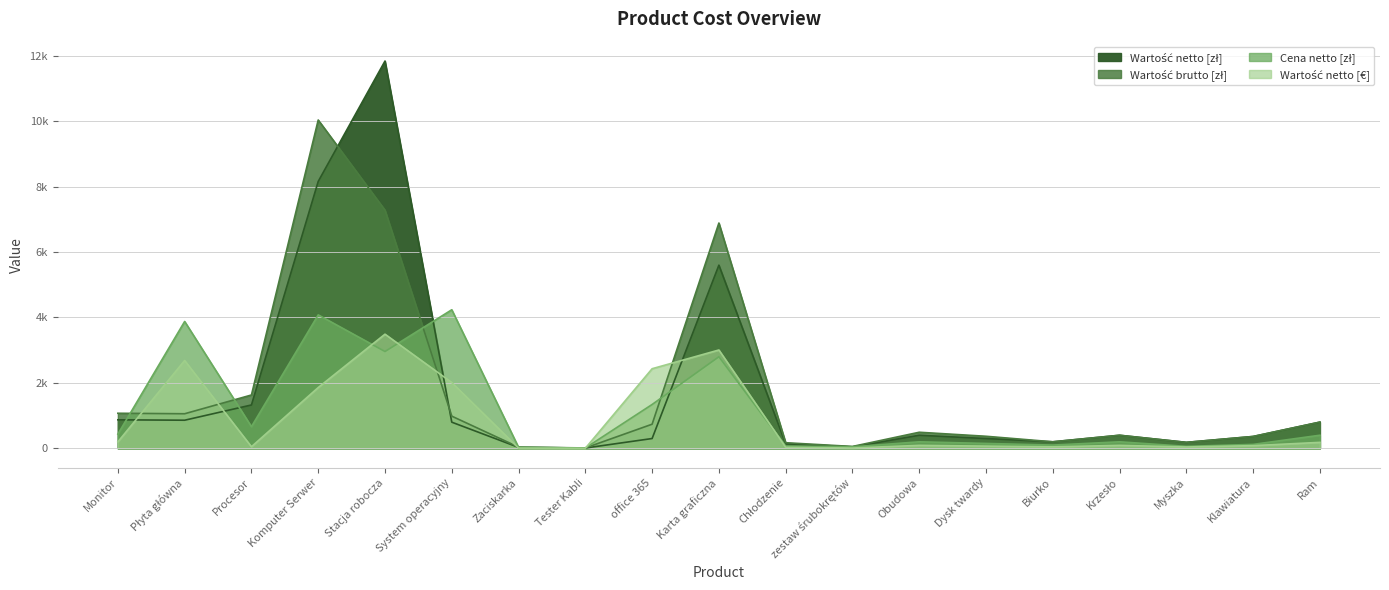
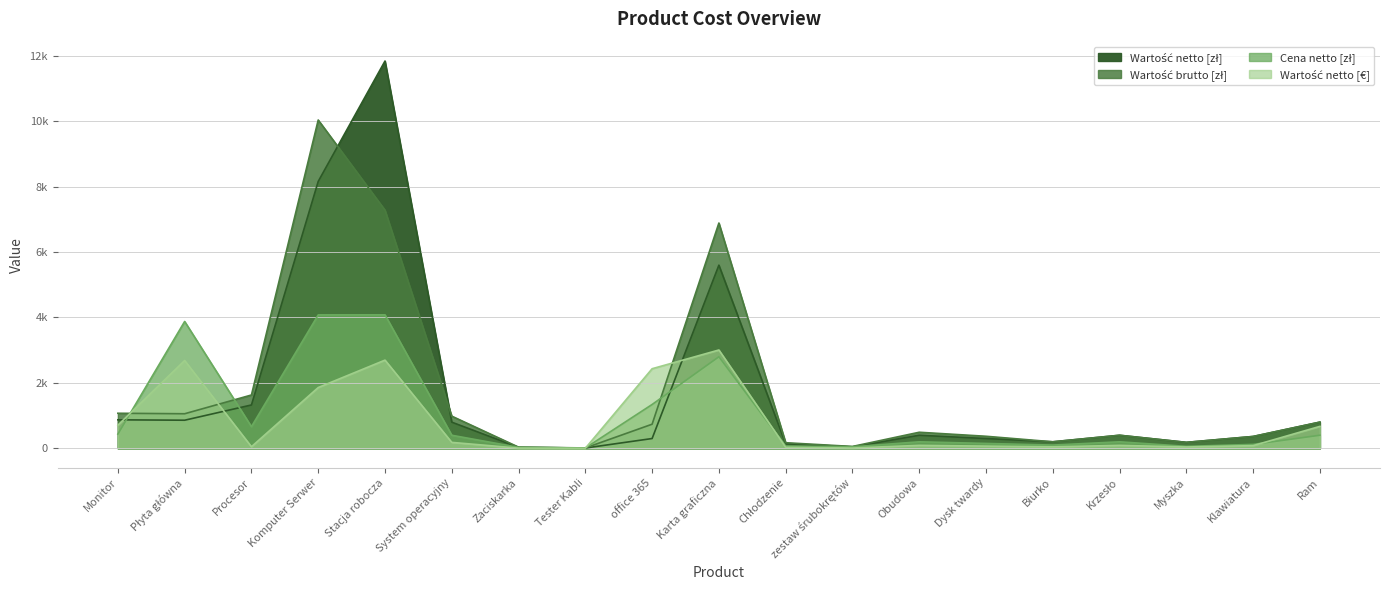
Wartość netto [€], Monitor: 200 -> 700
Cena netto [zł], Stacja robocza: 3000 -> 4100
Wartość netto [€], Stacja robocza: 3500 -> 2700
Cena netto [zł], System operacyjny: 4200 -> 400
Wartość netto [€], System operacyjny: 2000 -> 200
Wartość netto [€], Ram: 200 -> 700
